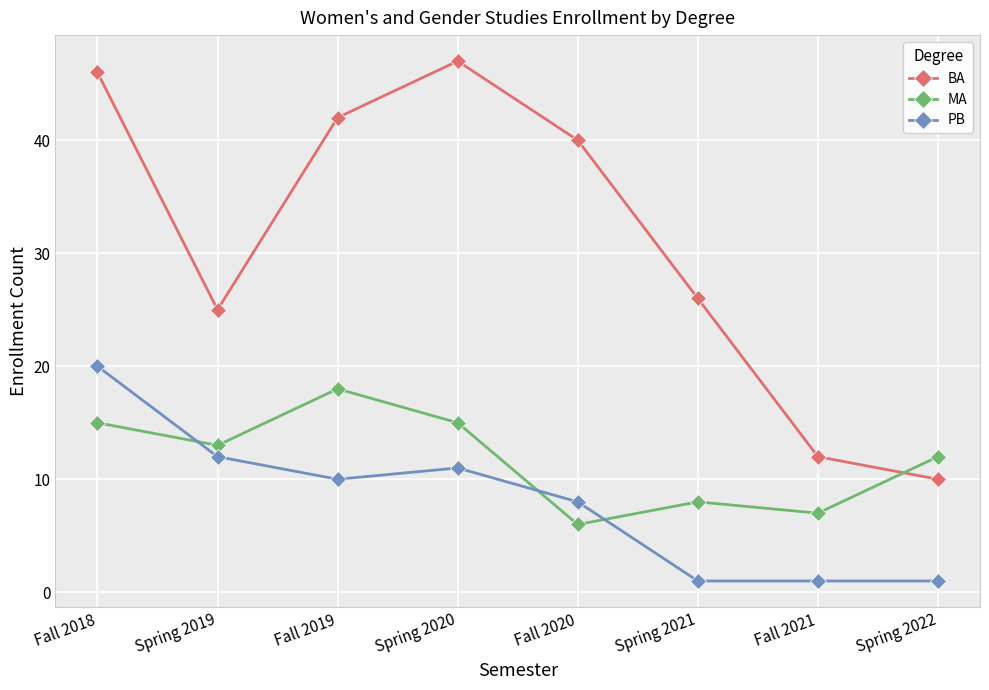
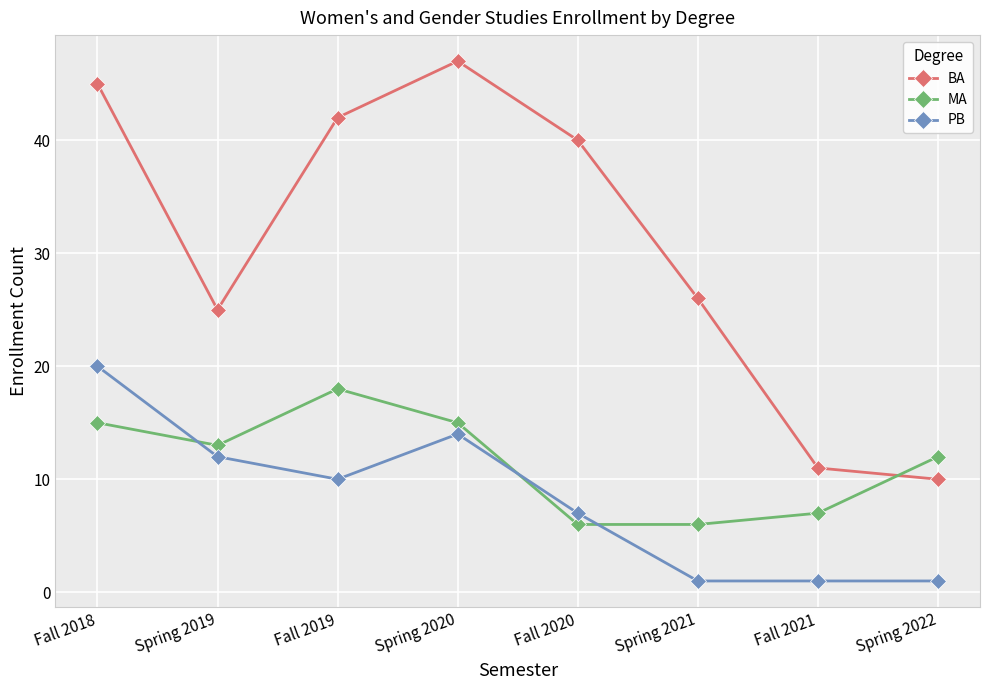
BA, Fall 2018: 46 -> 45
PB, Spring 2020: 11 -> 14
PB, Fall 2020: 8 -> 7
MA, Spring 2021: 8 -> 6
BA, Fall 2021: 12 -> 11
